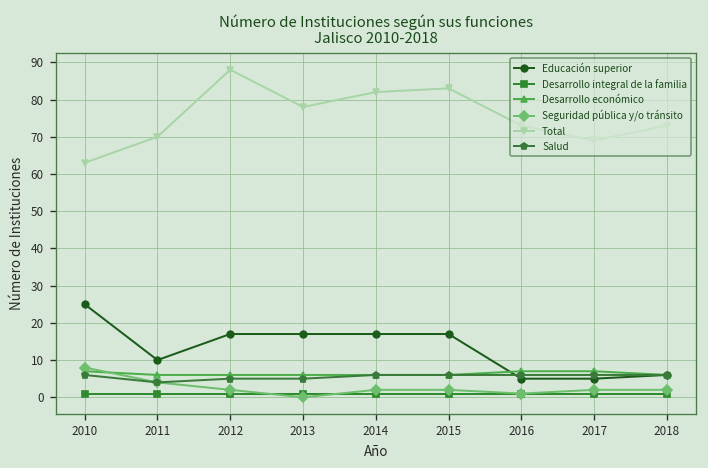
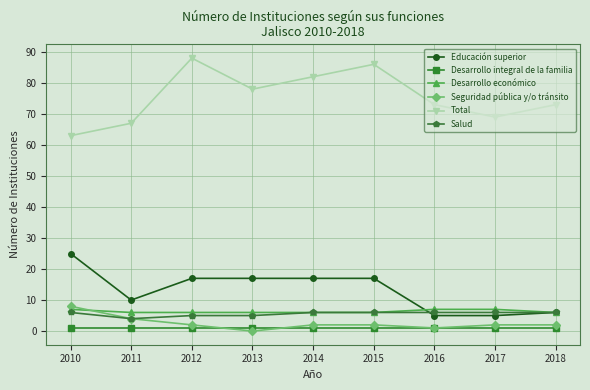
Total, 2011: 70 -> 67
Total, 2015: 83 -> 86
